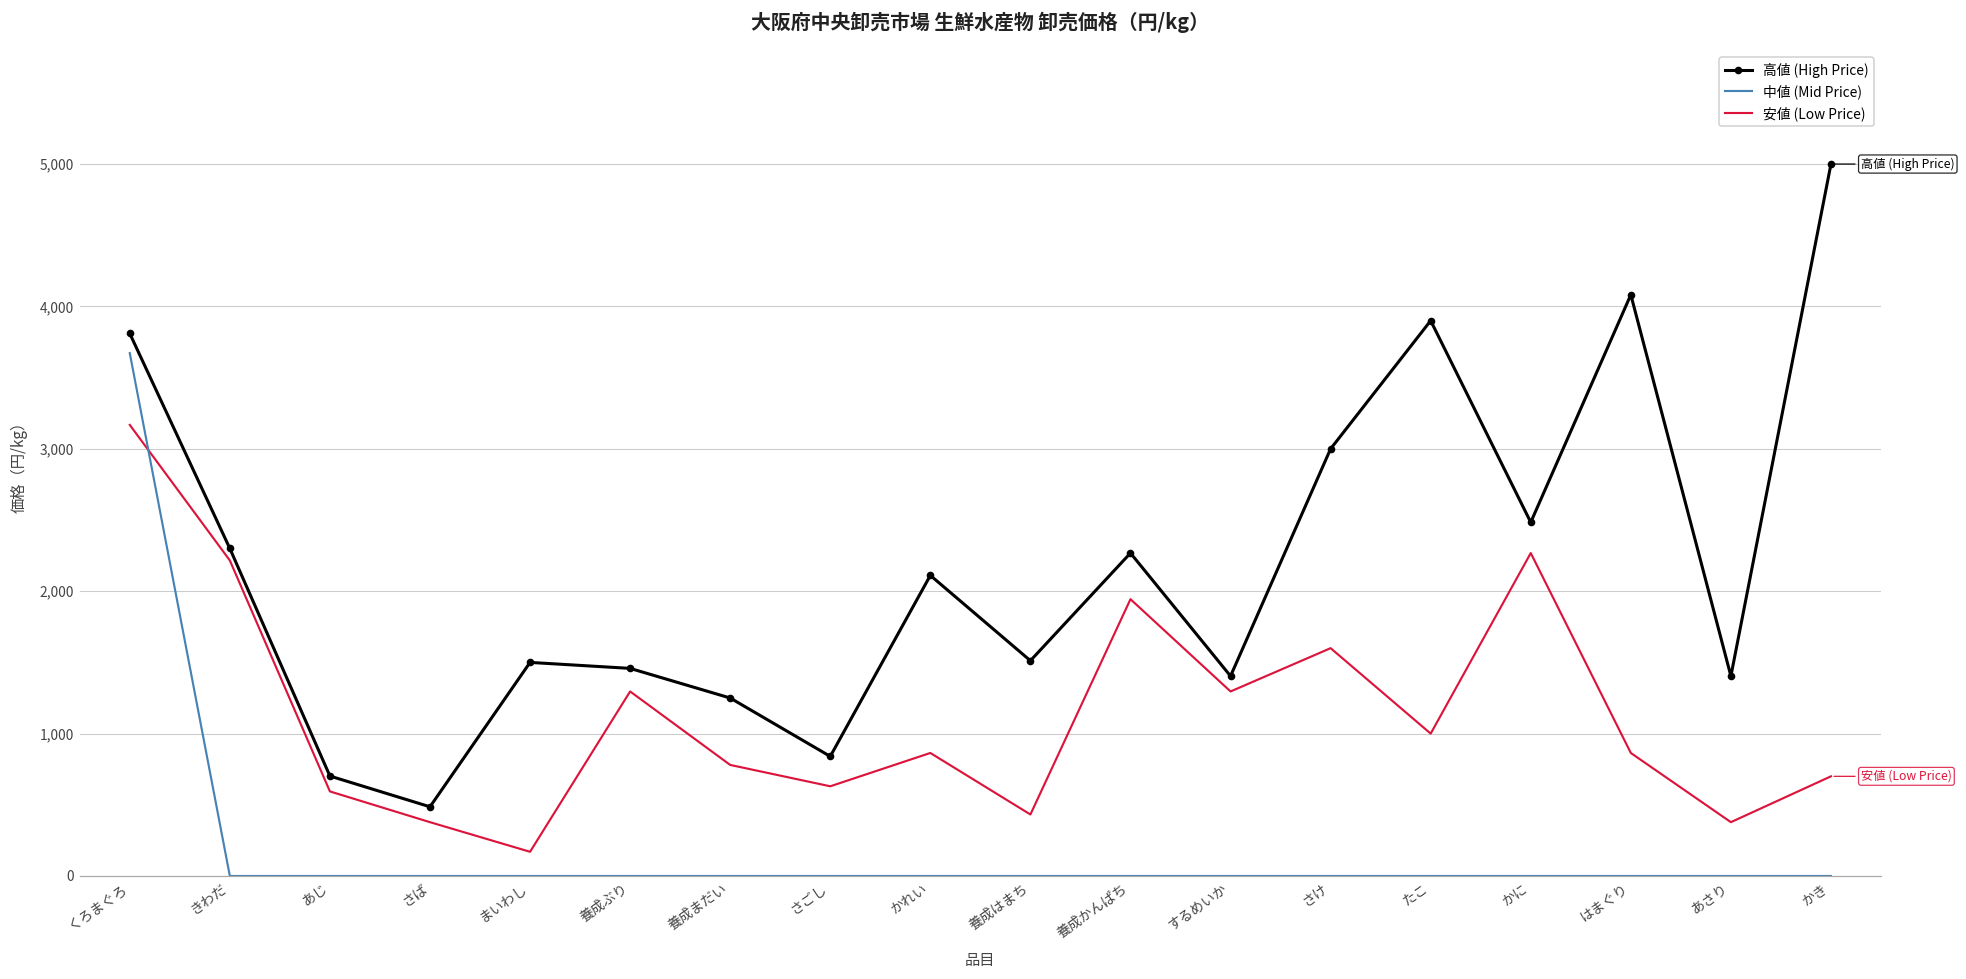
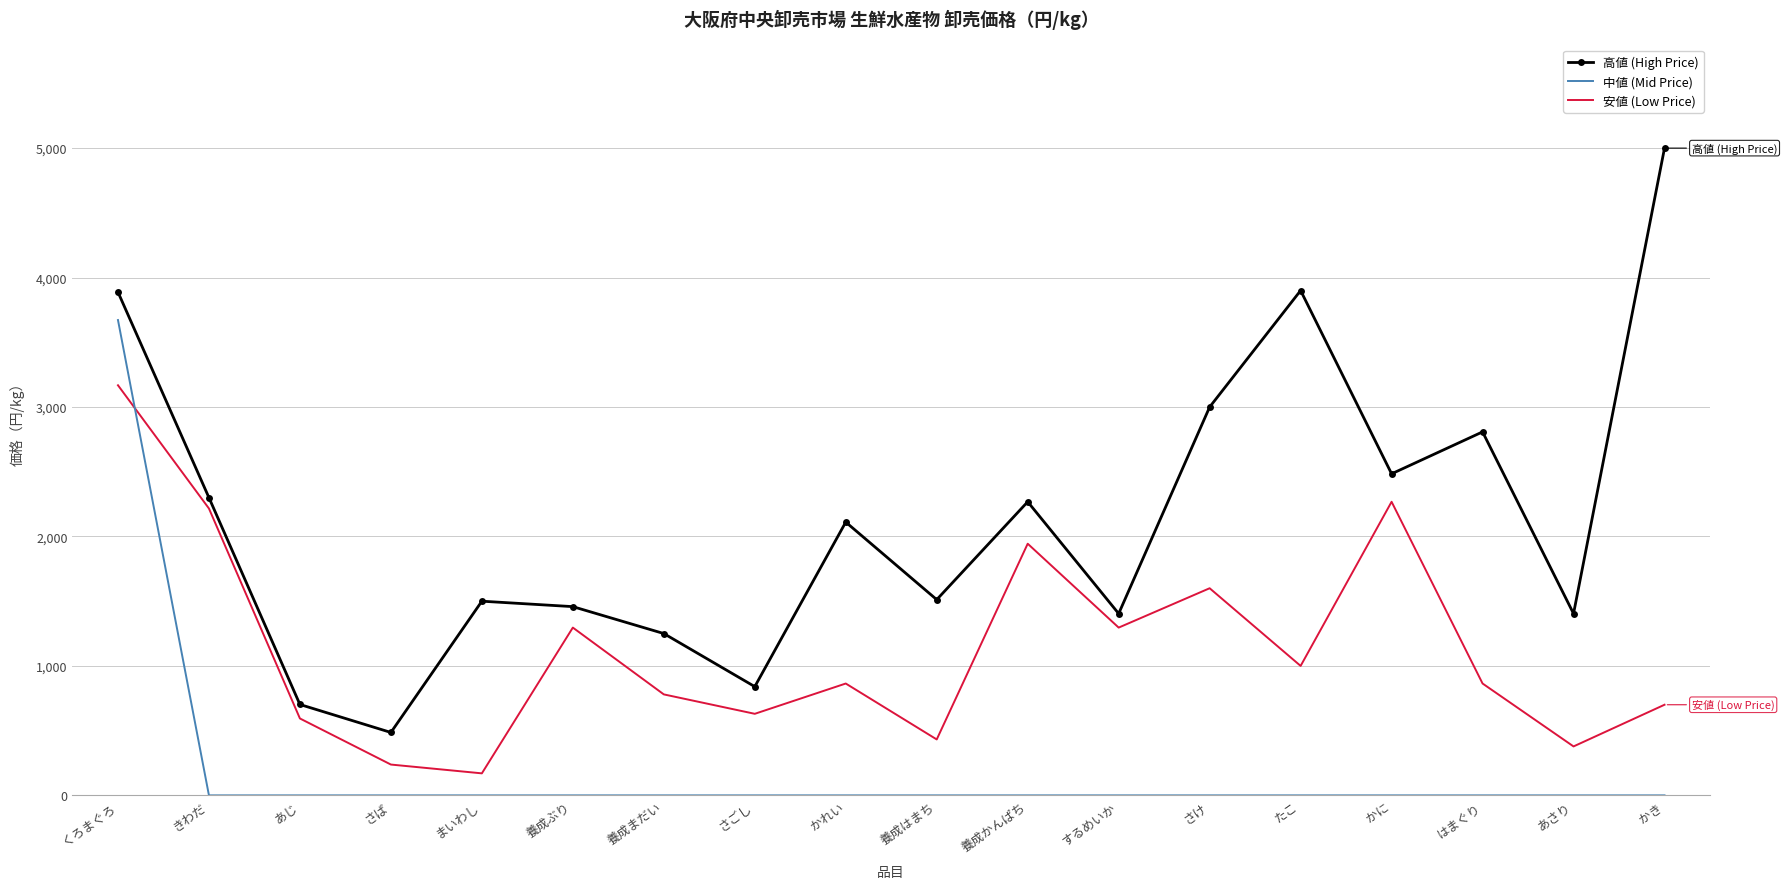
高値 (High Price), くろまぐろ: 3,810 -> 3,890
安値 (Low Price), さば: 380 -> 240
高値 (High Price), はまぐり: 4,080 -> 2,810
